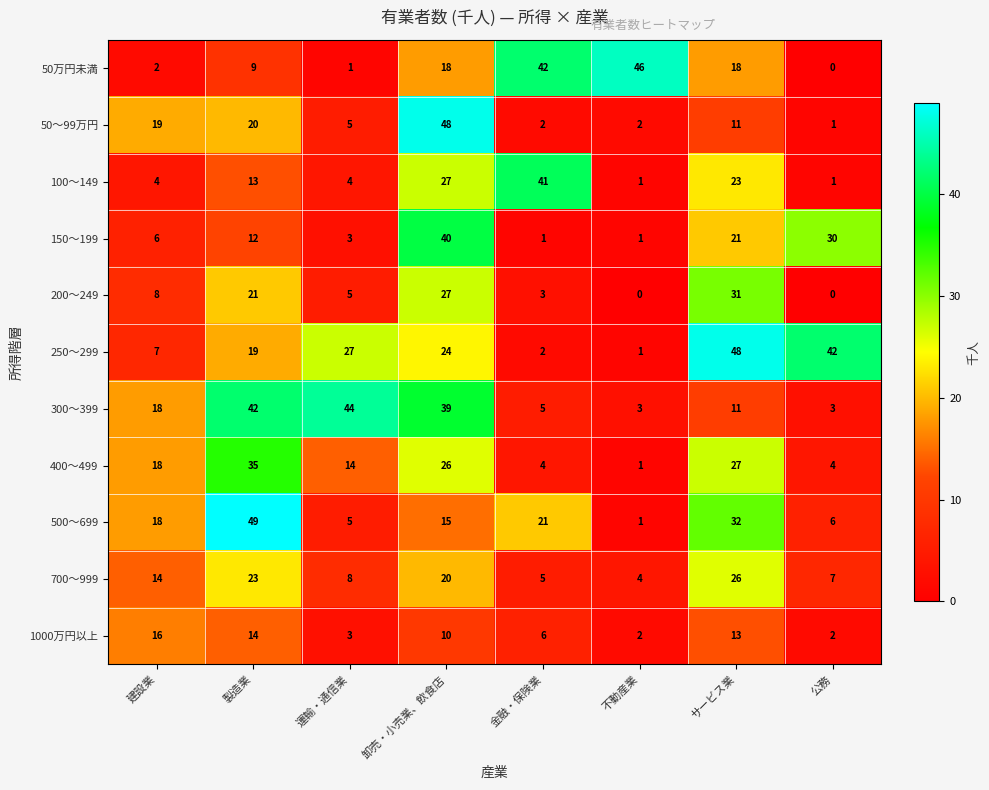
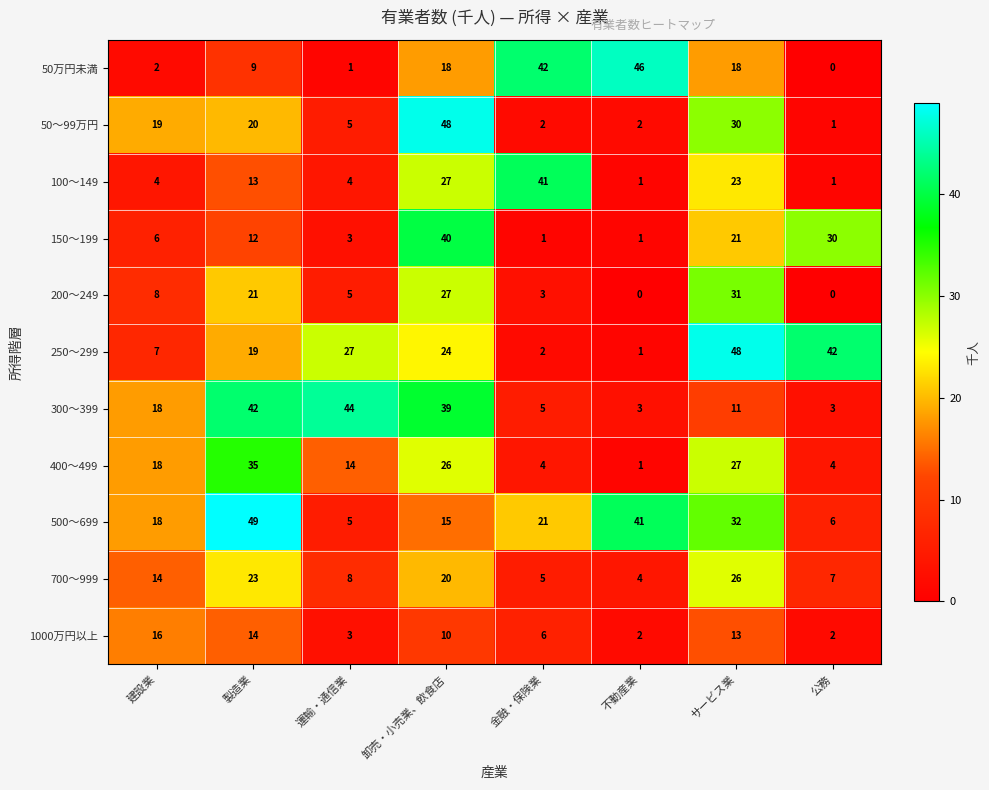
50～99万円, サービス業: 11 -> 30
500～699, 不動産業: 1 -> 41
